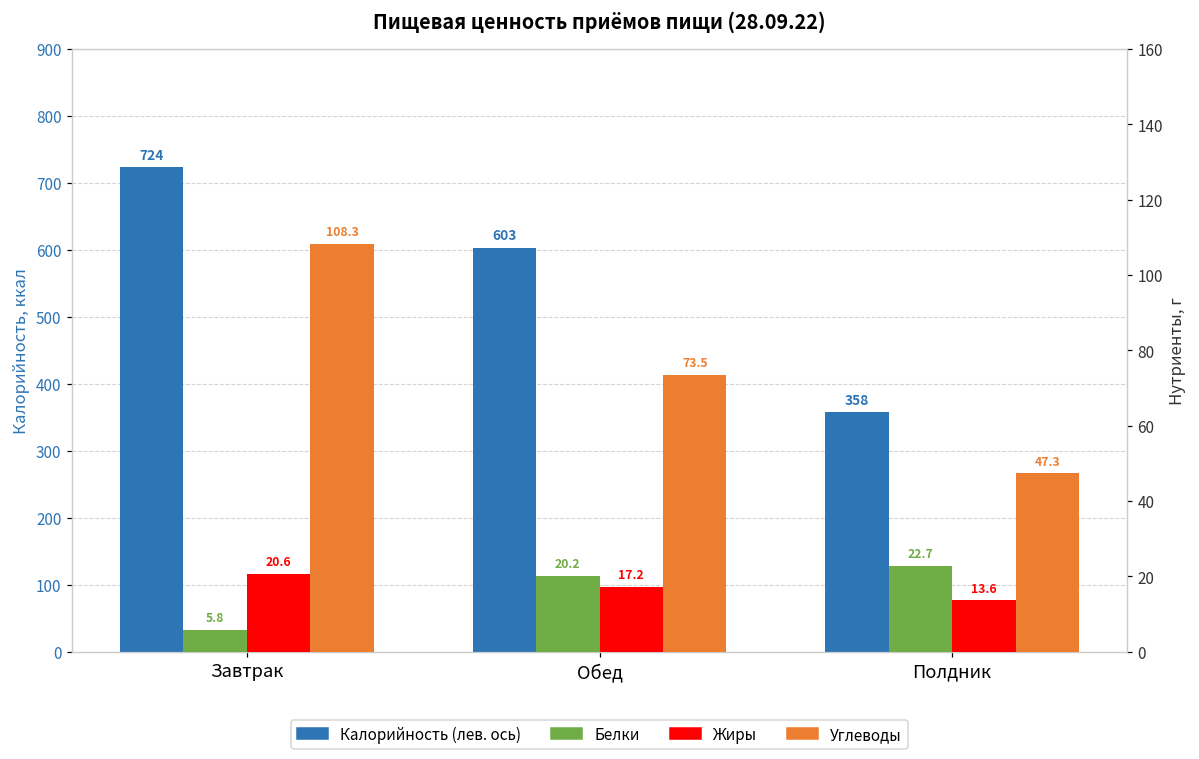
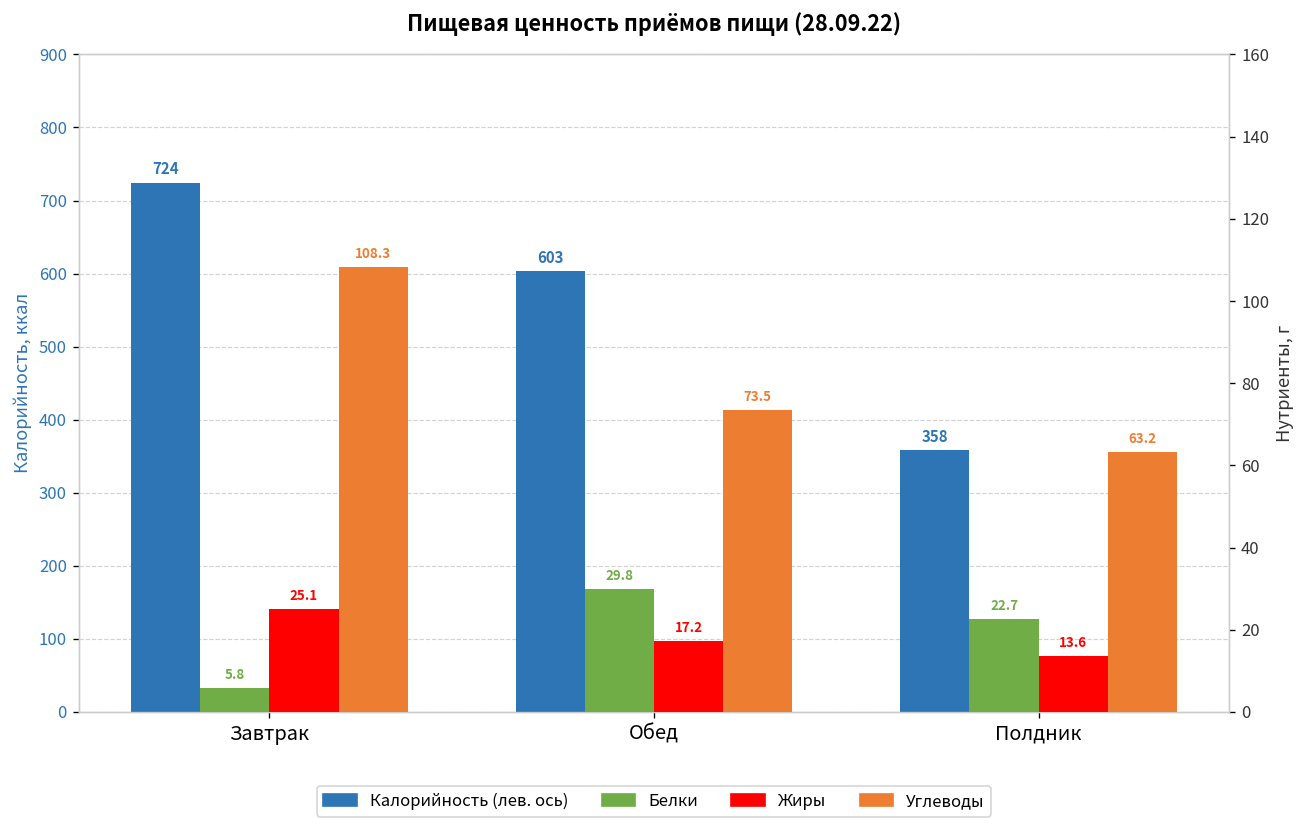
Жиры, Завтрак: 20.6 -> 25.1
Белки, Обед: 20.2 -> 29.8
Углеводы, Полдник: 47.3 -> 63.2
